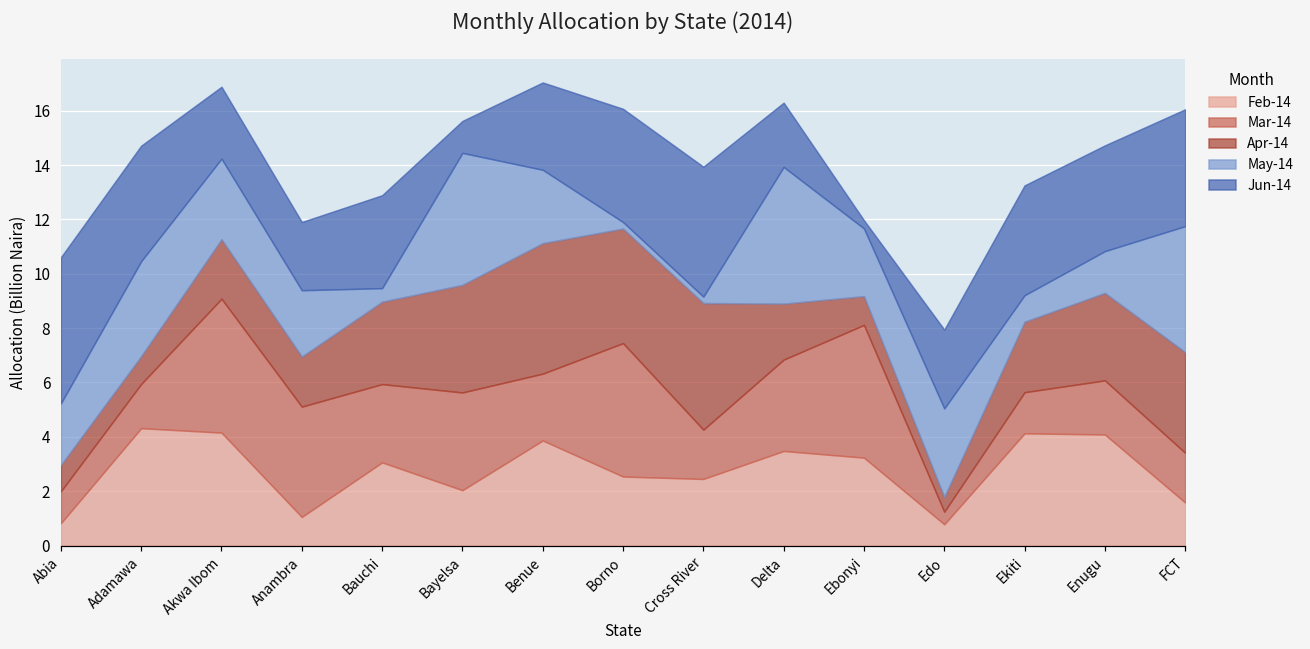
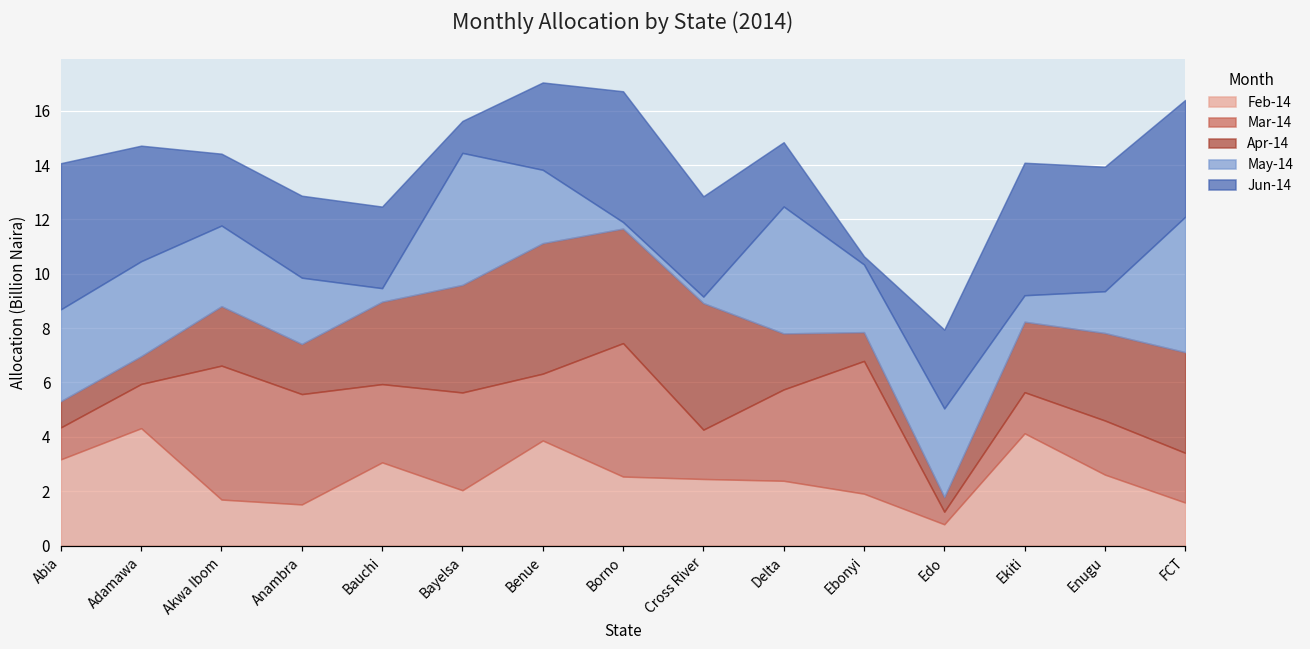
Feb-14, Abia: 0.8 -> 3.2
May-14, Abia: 2.3 -> 3.4
Feb-14, Akwa Ibom: 4.2 -> 1.7
Feb-14, Anambra: 1.1 -> 1.5
Jun-14, Anambra: 2.5 -> 3.0
Jun-14, Bauchi: 3.4 -> 3.0
Jun-14, Borno: 4.2 -> 4.8
Jun-14, Cross River: 4.8 -> 3.7
Feb-14, Delta: 3.5 -> 2.4
May-14, Delta: 5.0 -> 4.7
Feb-14, Ebonyi: 3.2 -> 1.9
Jun-14, Ekiti: 4.0 -> 4.9
Feb-14, Enugu: 4.1 -> 2.6
Jun-14, Enugu: 3.9 -> 4.6
May-14, FCT: 4.6 -> 5.0
